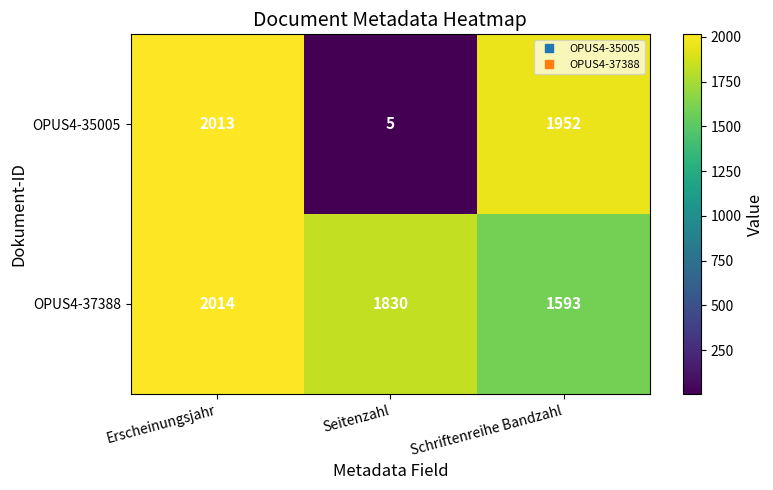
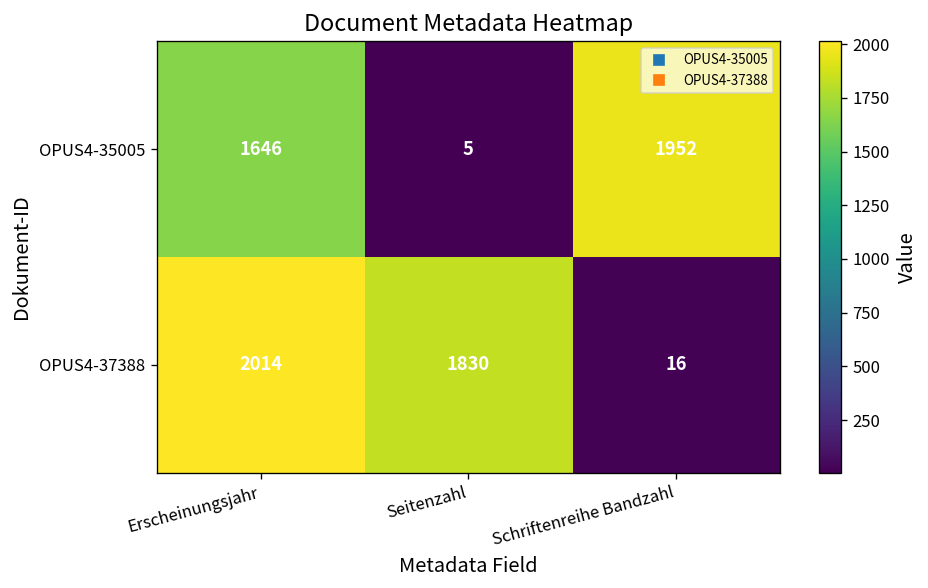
OPUS4-35005, Erscheinungsjahr: 2013 -> 1646
OPUS4-37388, Schriftenreihe Bandzahl: 1593 -> 16
